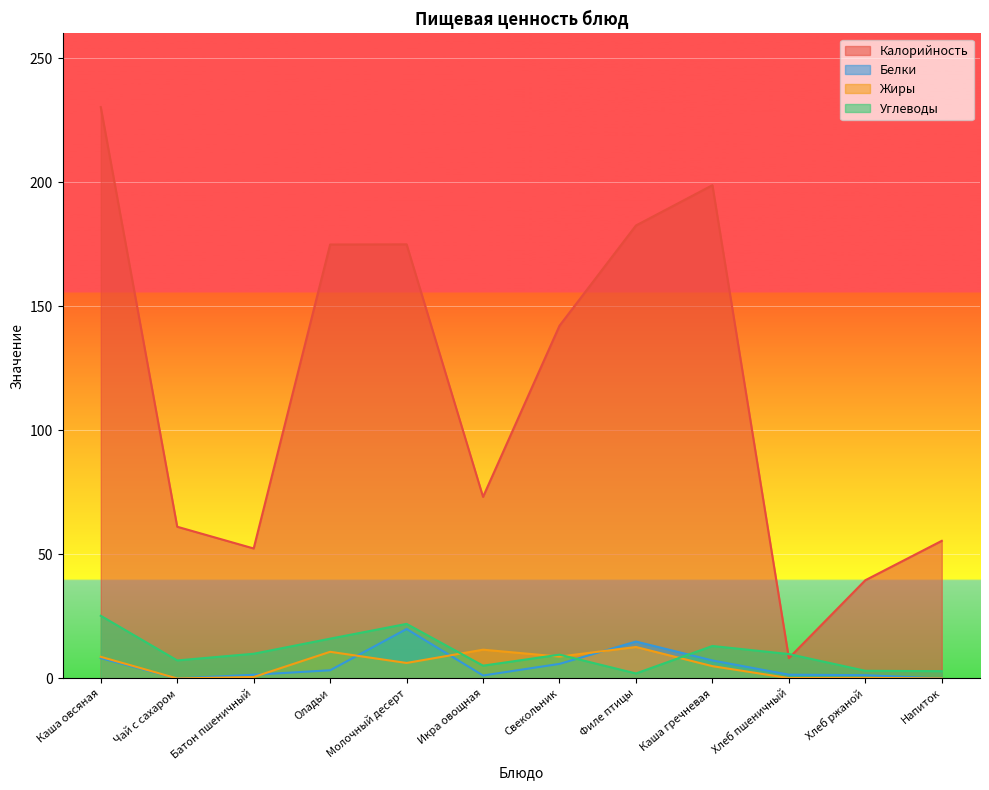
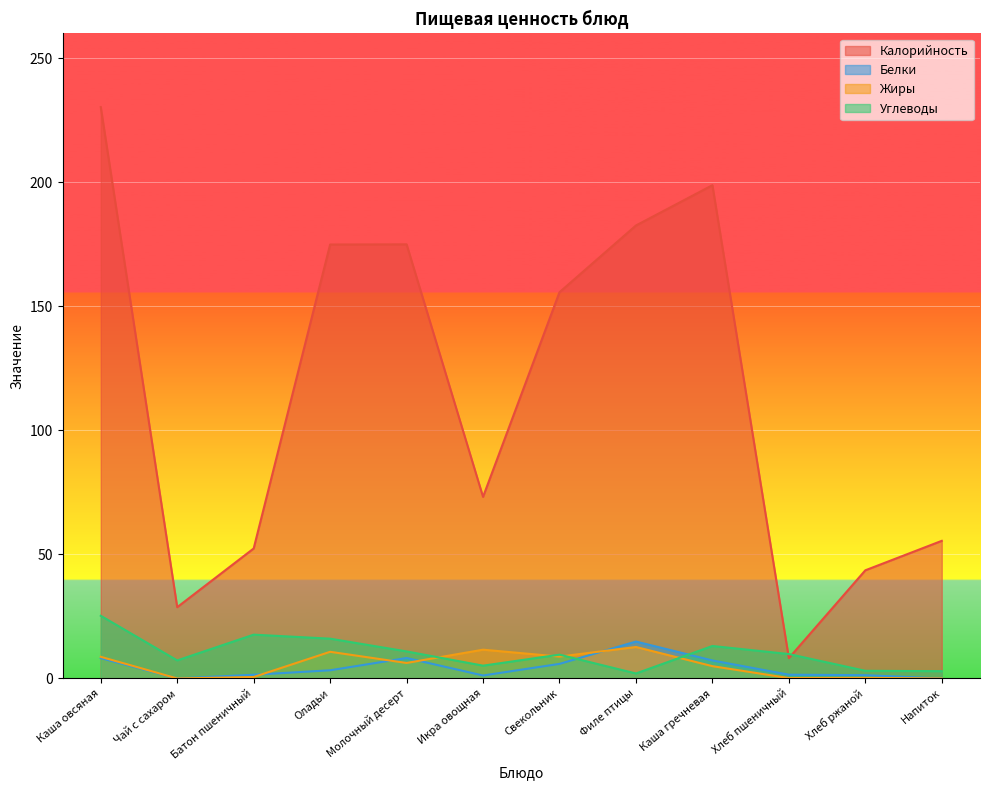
Калорийность, Чай с сахаром: 61 -> 29
Углеводы, Батон пшеничный: 10 -> 18
Белки, Молочный десерт: 20 -> 8
Углеводы, Молочный десерт: 22 -> 11
Калорийность, Свекольник: 142 -> 156
Калорийность, Хлеб ржаной: 40 -> 44
